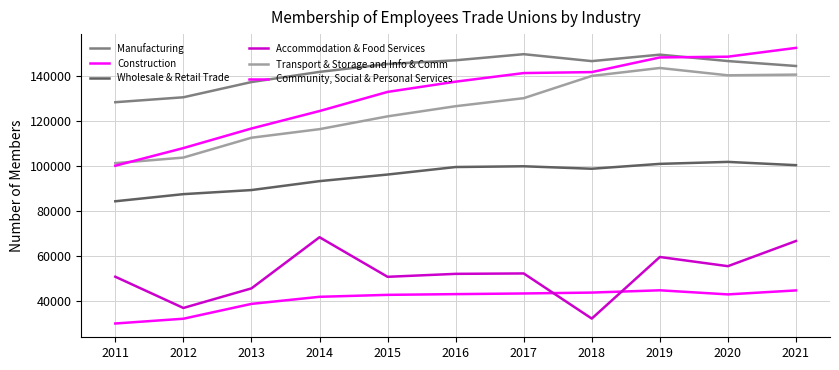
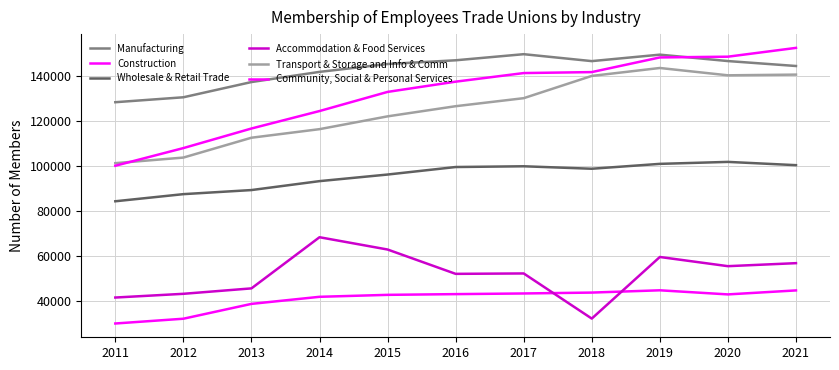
Accommodation & Food Services, 2011: 51000 -> 41000
Accommodation & Food Services, 2012: 37000 -> 43000
Accommodation & Food Services, 2015: 51000 -> 63000
Accommodation & Food Services, 2021: 67000 -> 57000
